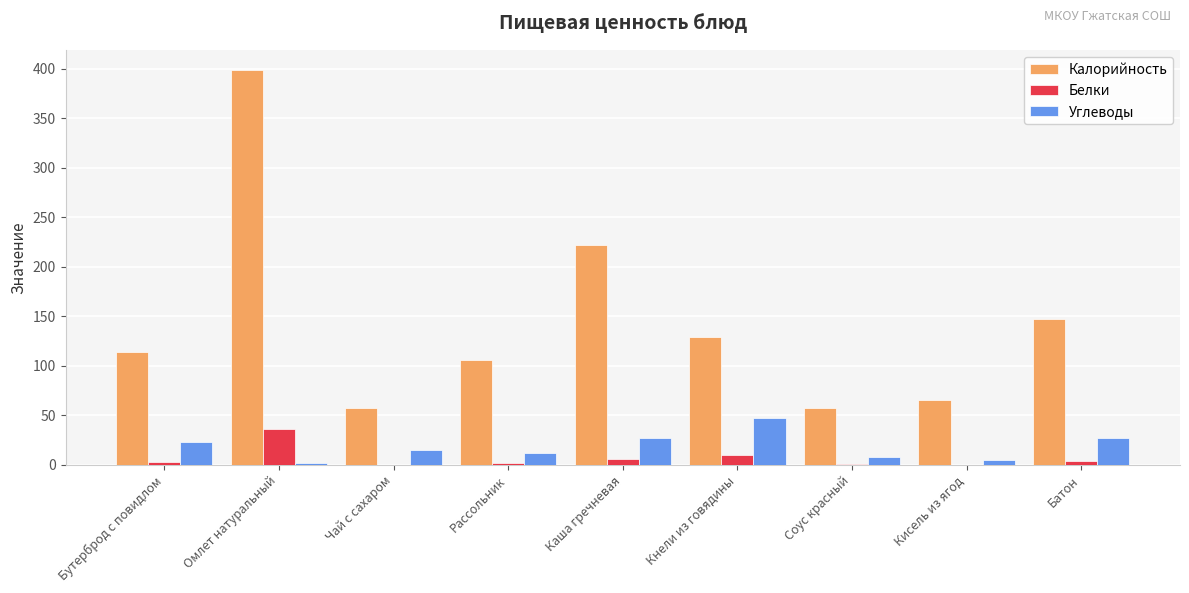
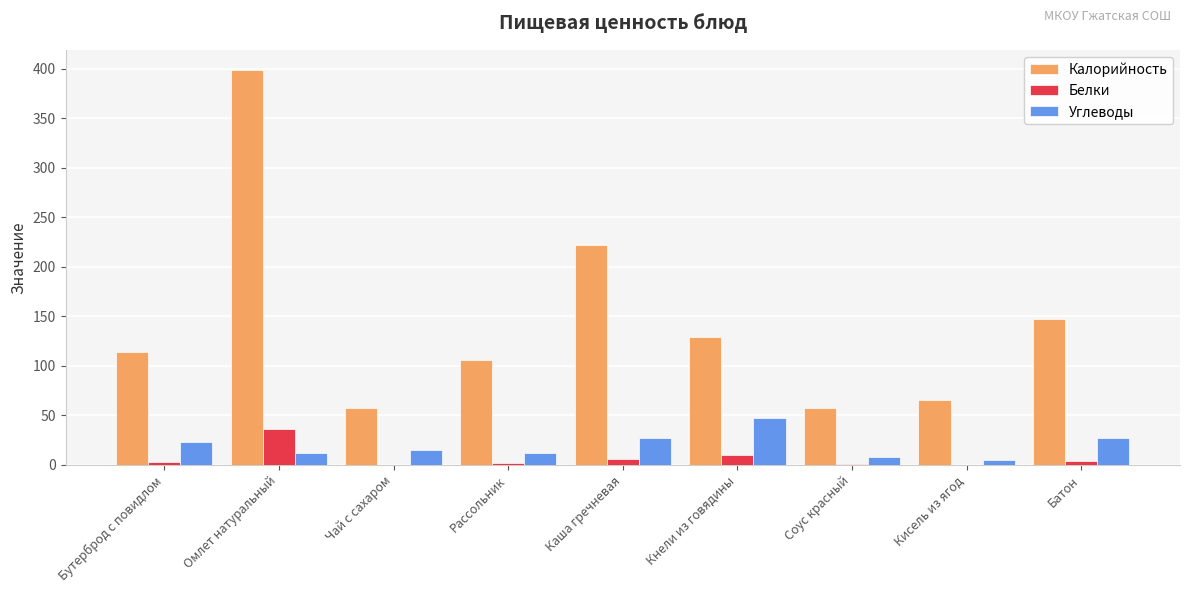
Углеводы, Омлет натуральный: 0 -> 10
